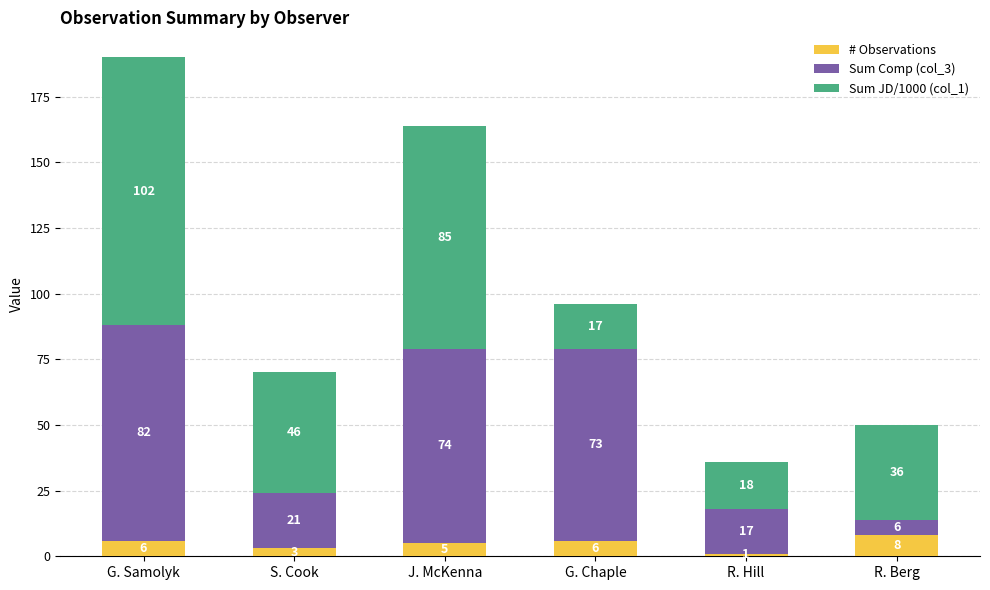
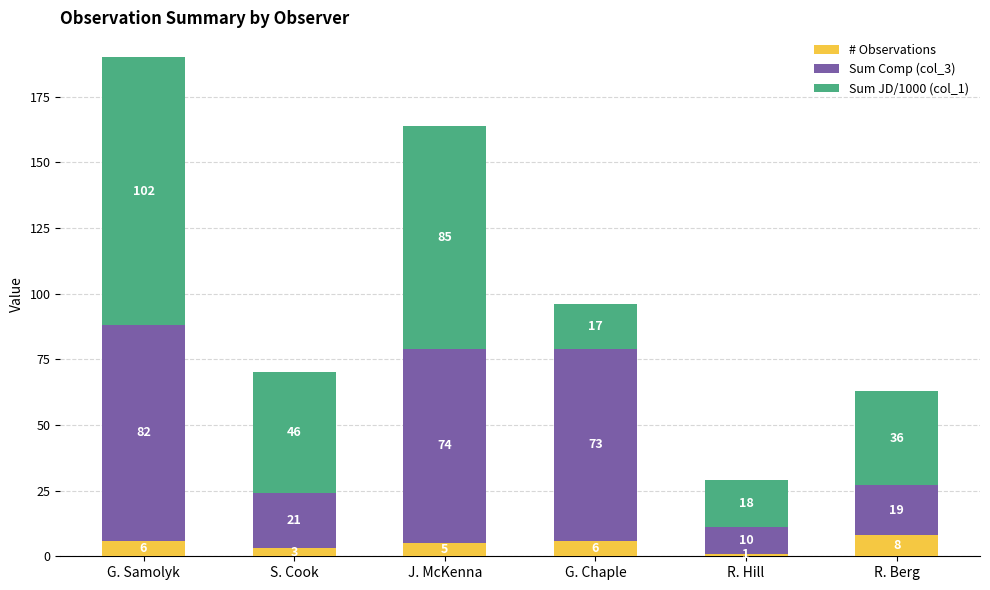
Sum Comp (col_3), R. Hill: 17 -> 10
Sum Comp (col_3), R. Berg: 6 -> 19
